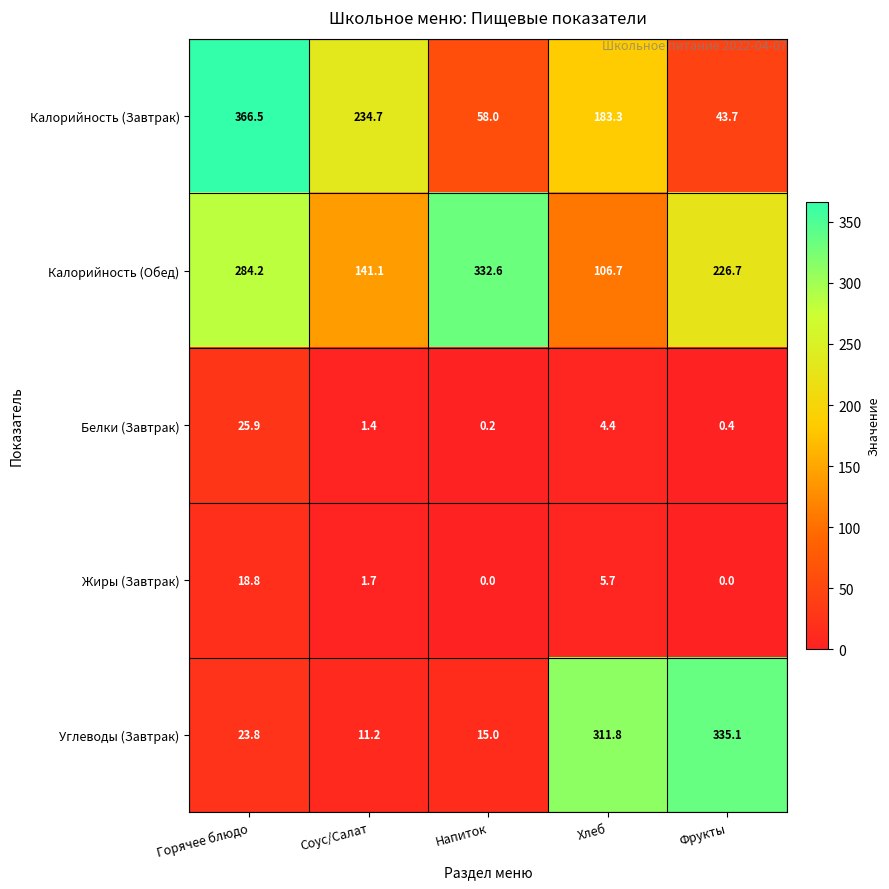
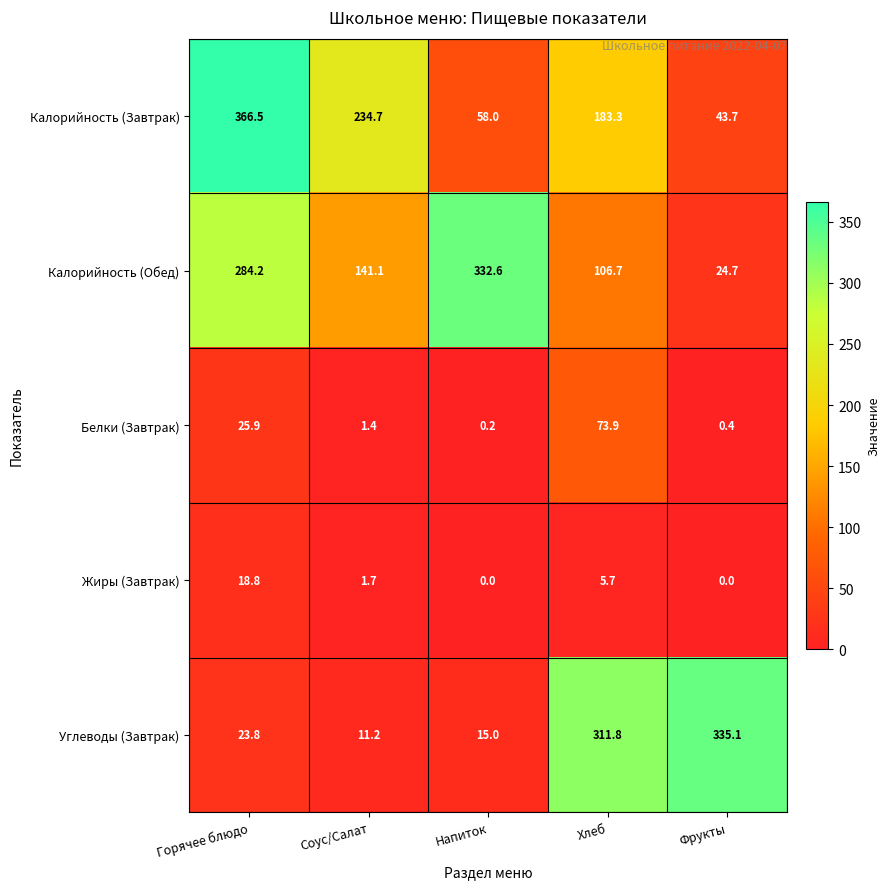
Калорийность (Обед), Фрукты: 226.7 -> 24.7
Белки (Завтрак), Хлеб: 4.4 -> 73.9
